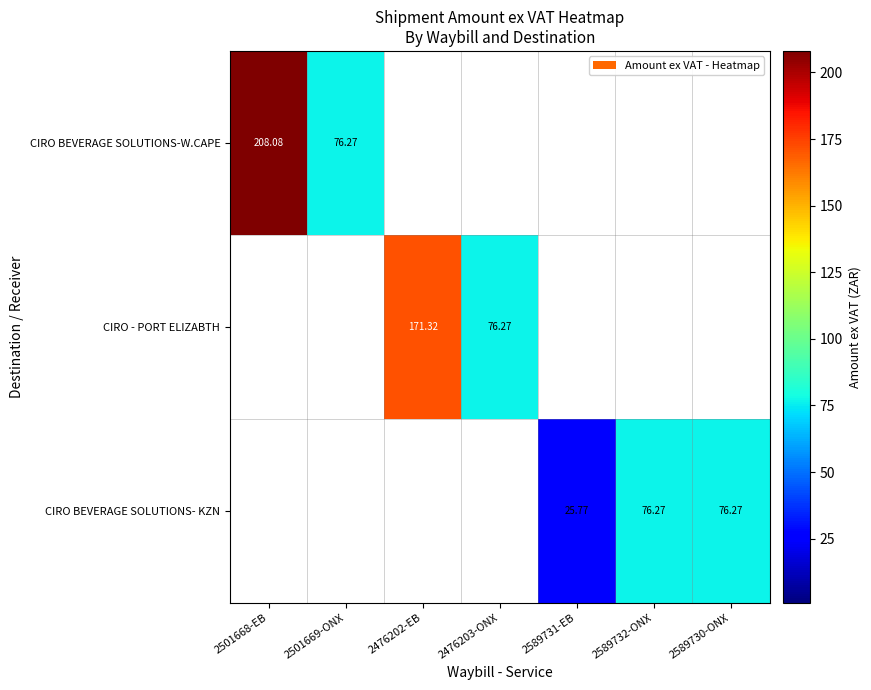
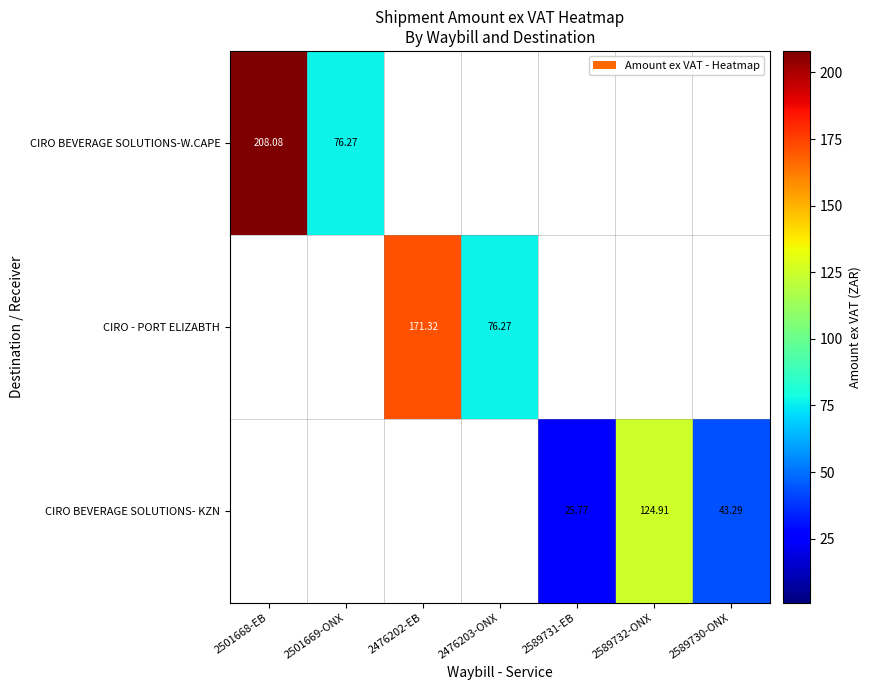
CIRO BEVERAGE SOLUTIONS- KZN, 2589732-ONX: 76.27 -> 124.91
CIRO BEVERAGE SOLUTIONS- KZN, 2589730-ONX: 76.27 -> 43.29
